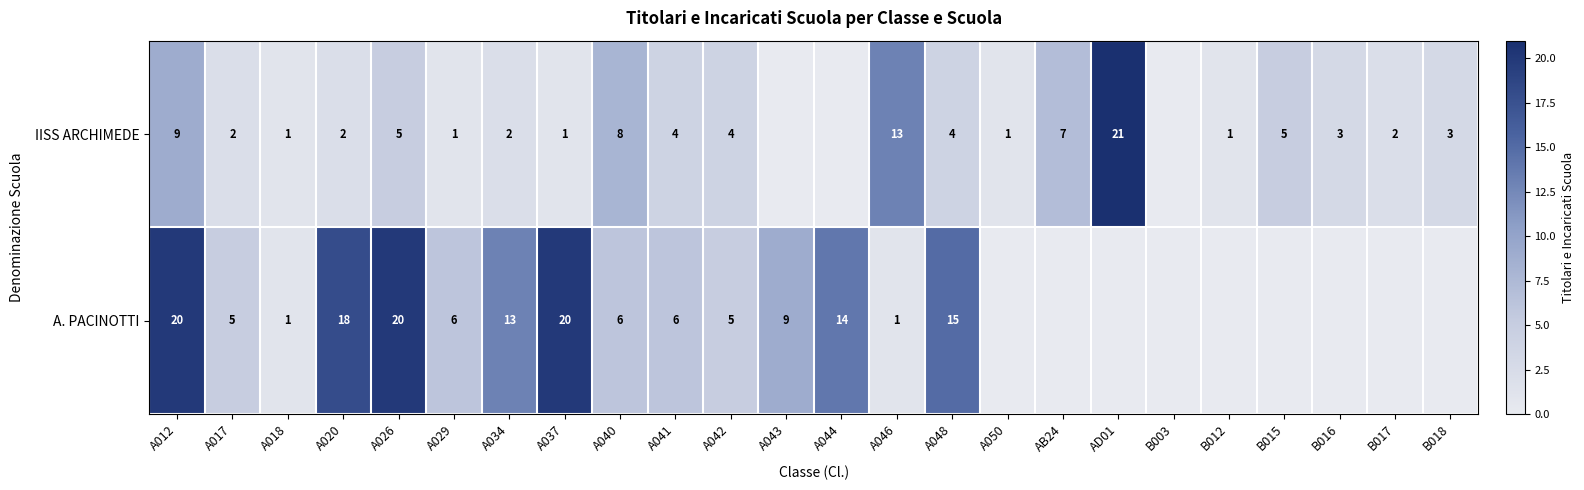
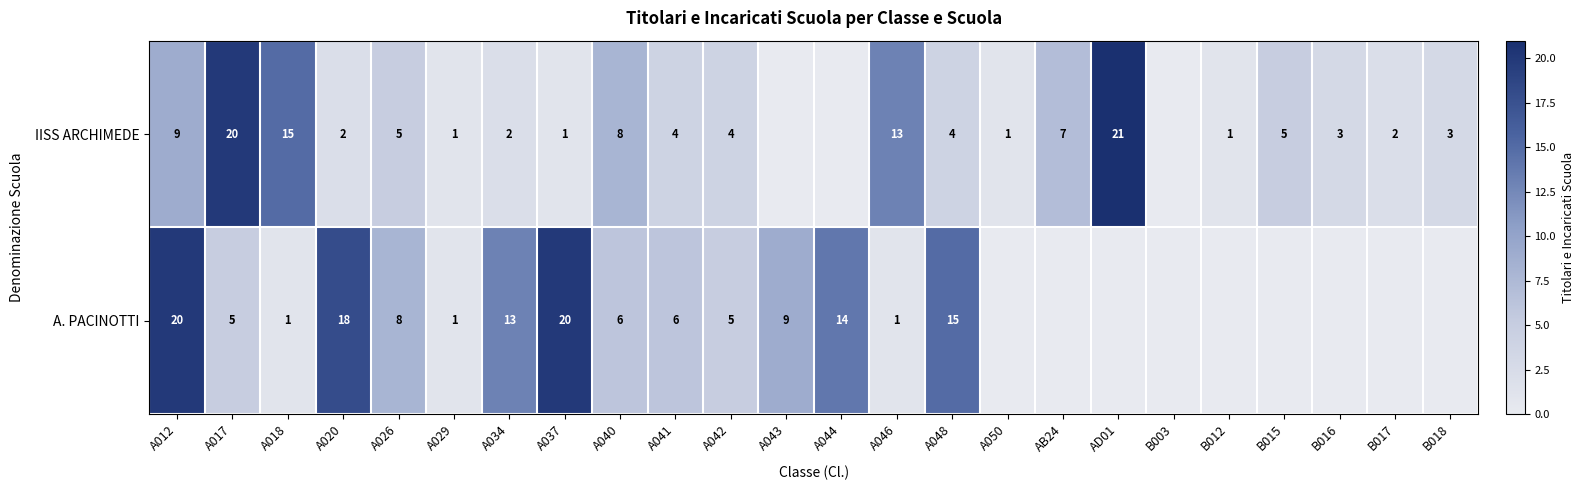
IISS ARCHIMEDE, A017: 2 -> 20
IISS ARCHIMEDE, A018: 1 -> 15
A. PACINOTTI, A026: 20 -> 8
A. PACINOTTI, A029: 6 -> 1
